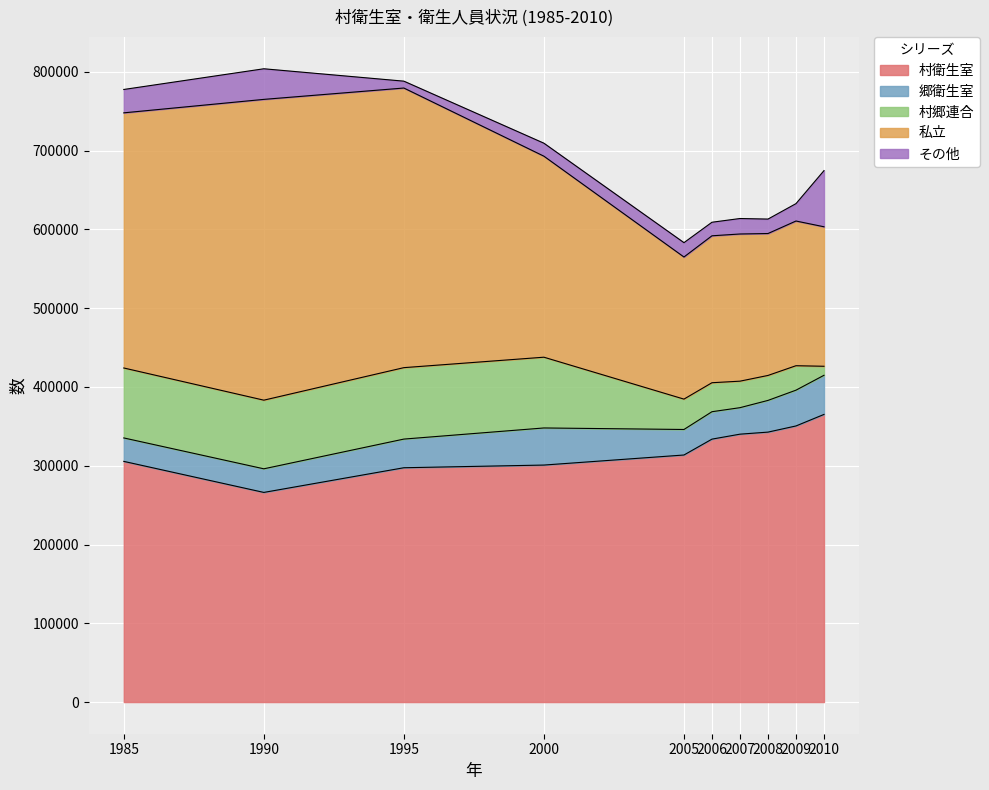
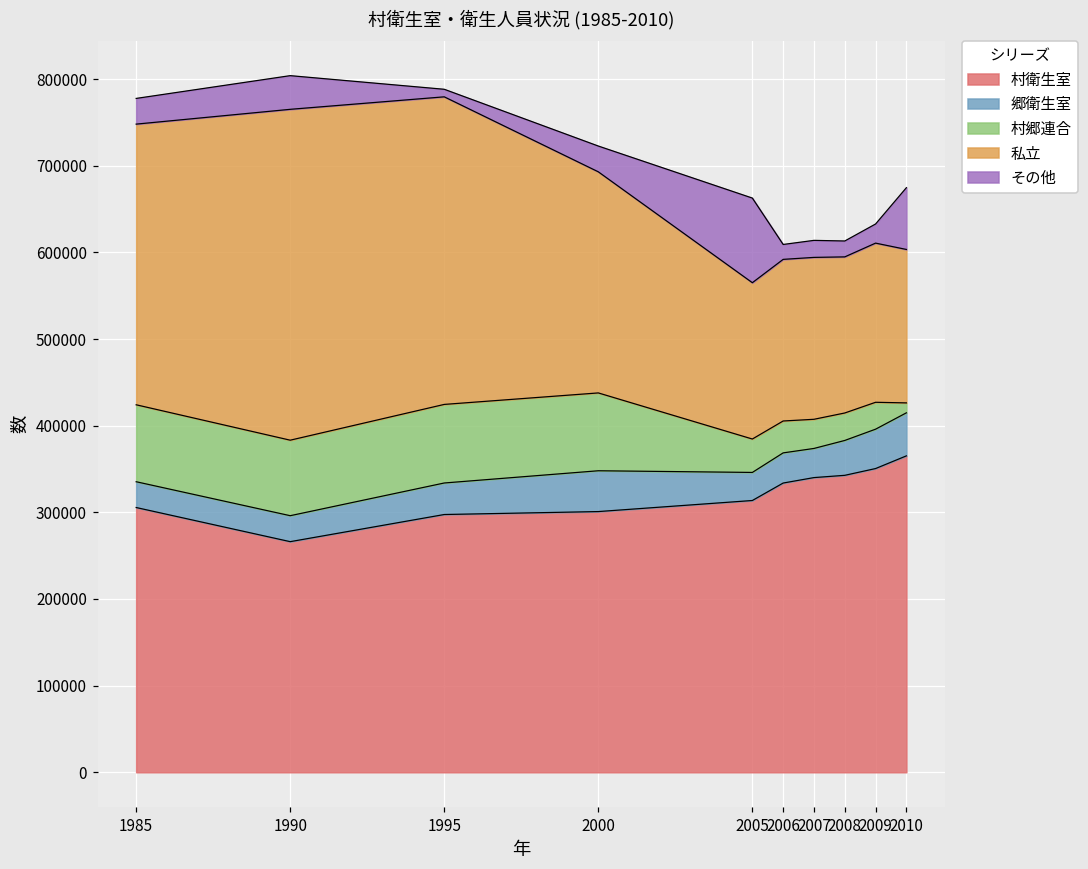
その他, 2000: 20000 -> 30000
その他, 2005: 20000 -> 100000
